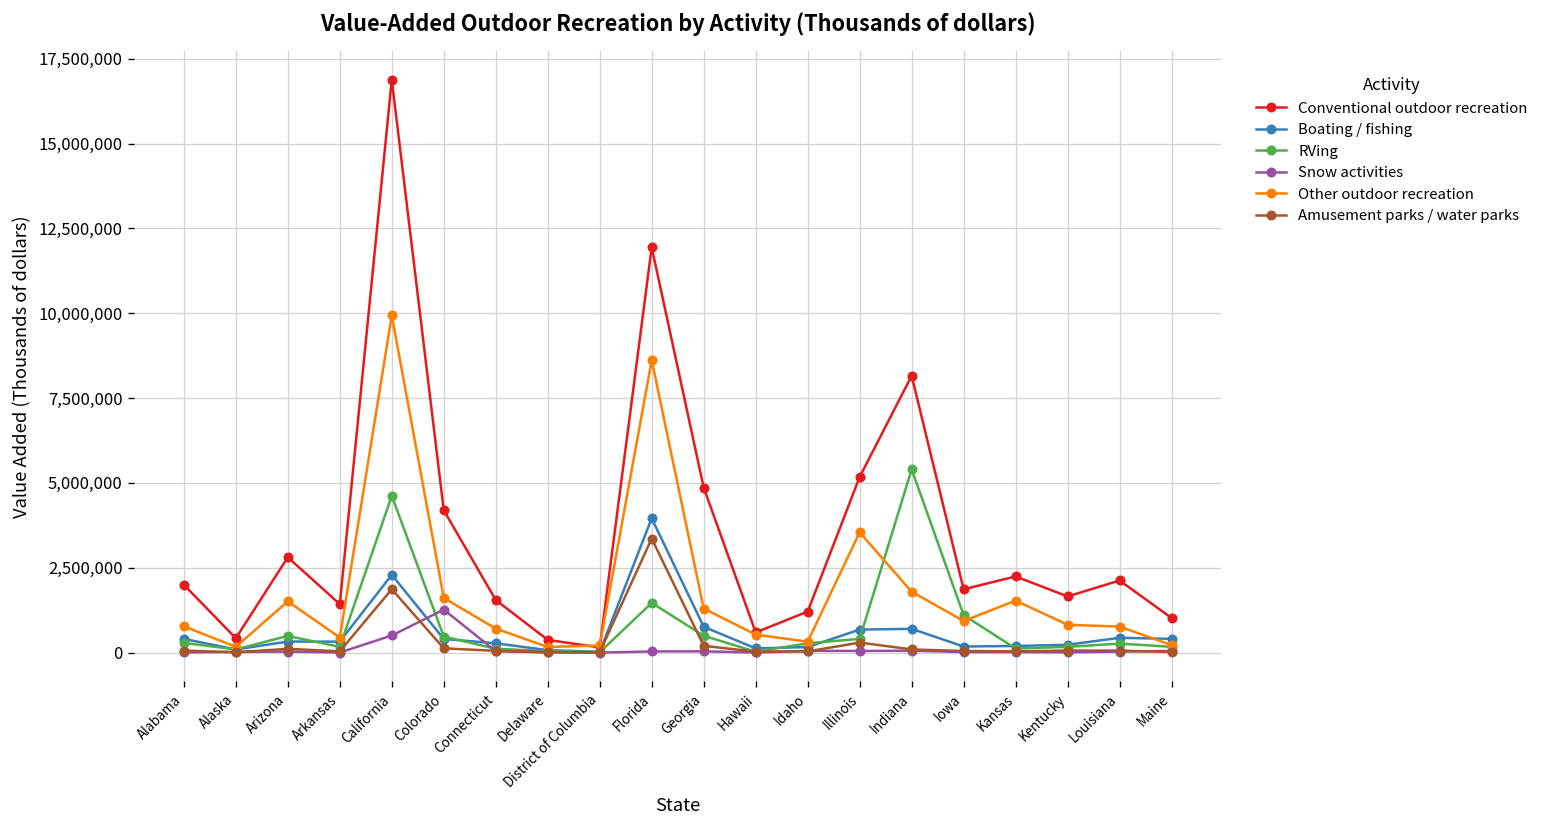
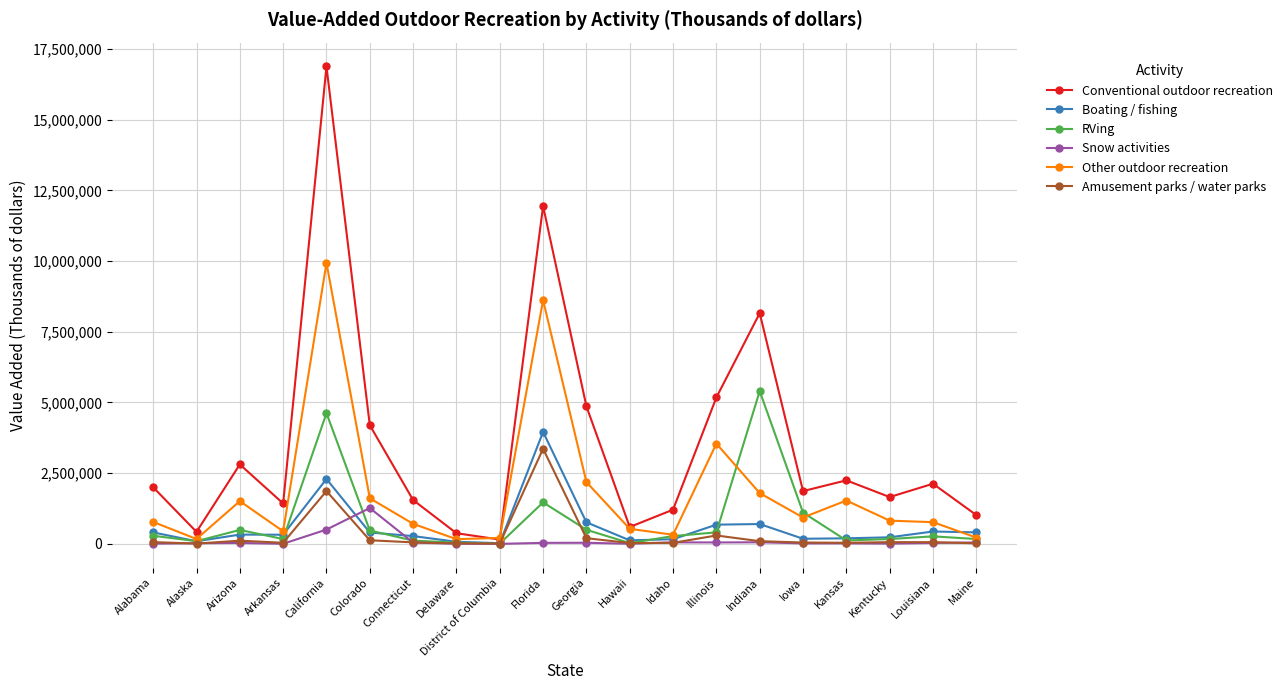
Other outdoor recreation, Georgia: 1,300,000 -> 2,200,000
